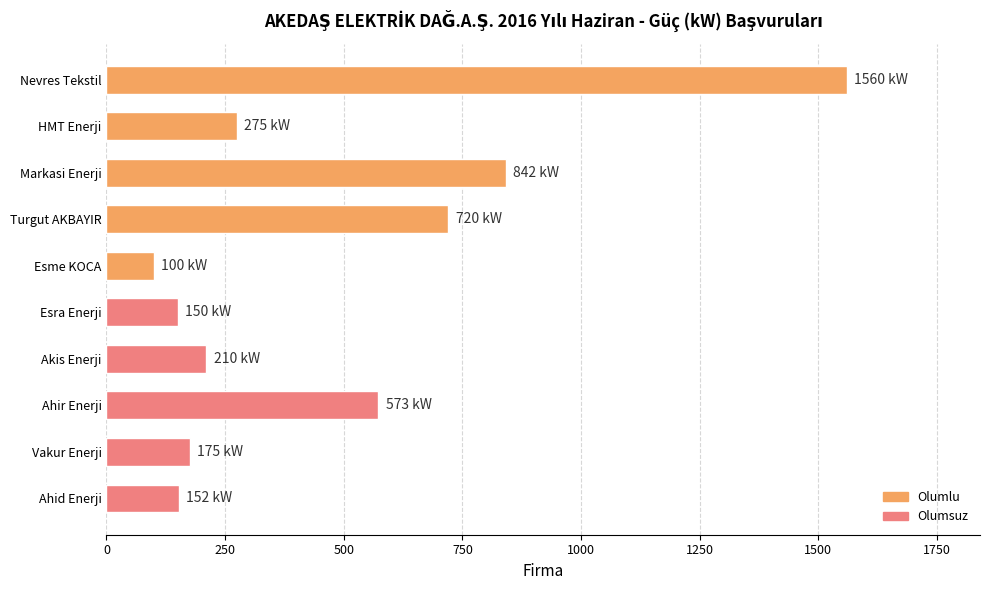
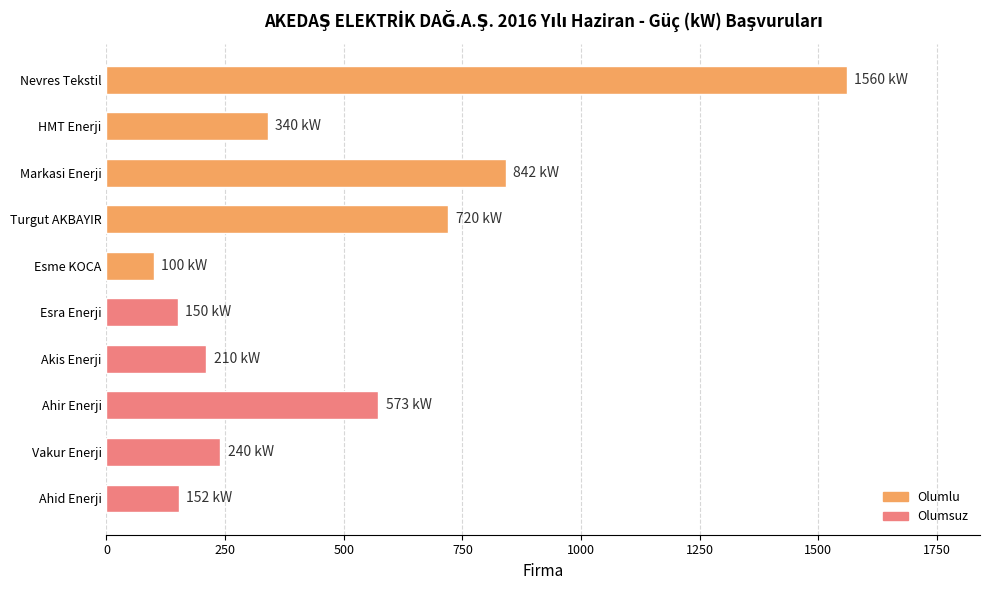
HMT Enerji: 275 -> 340
Vakur Enerji: 175 -> 240
